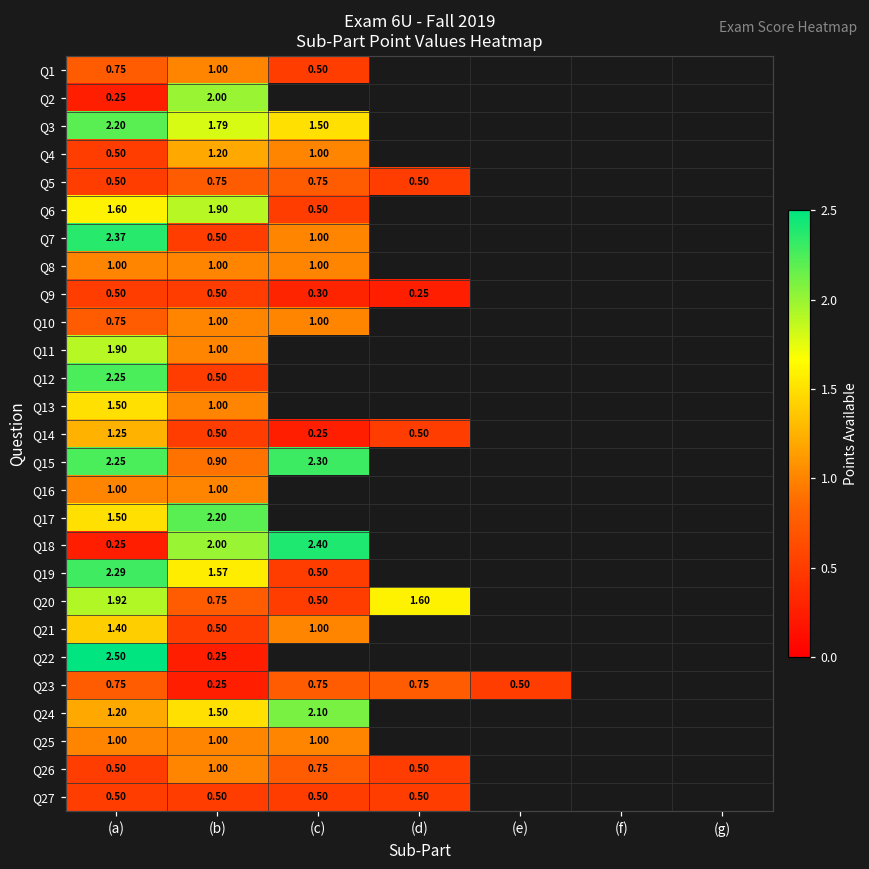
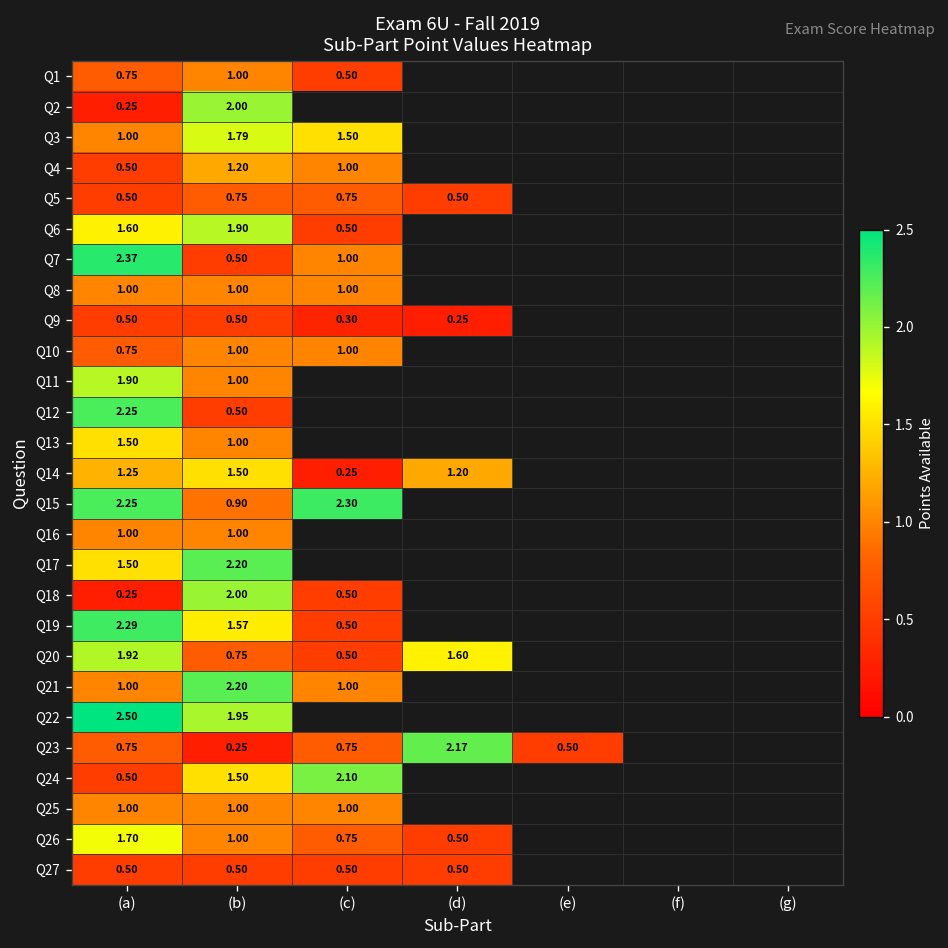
Q3, (a): 2.20 -> 1.00
Q14, (b): 0.50 -> 1.50
Q14, (d): 0.50 -> 1.20
Q18, (c): 2.40 -> 0.50
Q21, (a): 1.40 -> 1.00
Q21, (b): 0.50 -> 2.20
Q22, (b): 0.25 -> 1.95
Q23, (d): 0.75 -> 2.17
Q24, (a): 1.20 -> 0.50
Q26, (a): 0.50 -> 1.70
